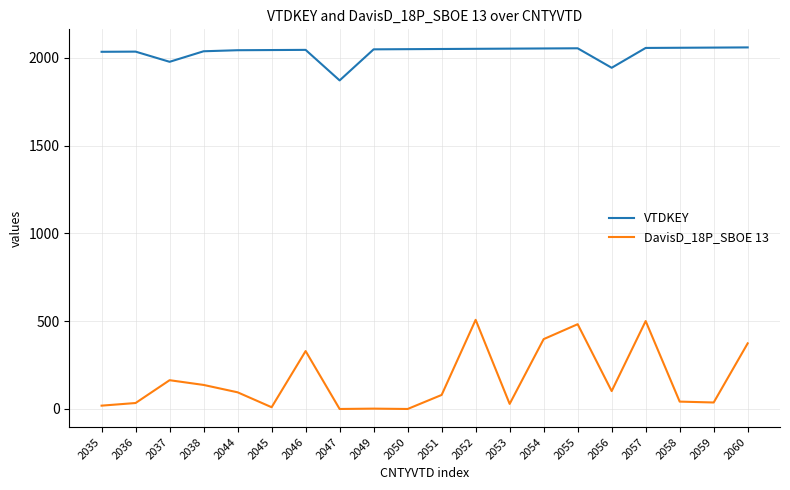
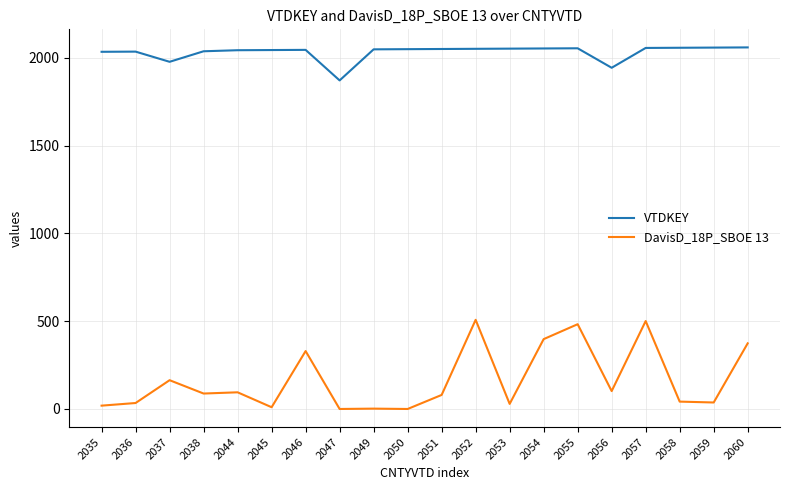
DavisD_18P_SBOE 13, 2038: 140 -> 90
